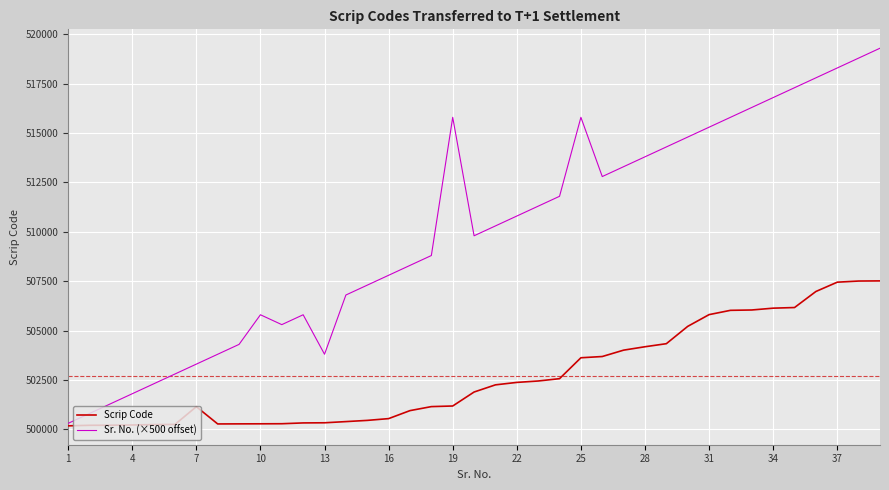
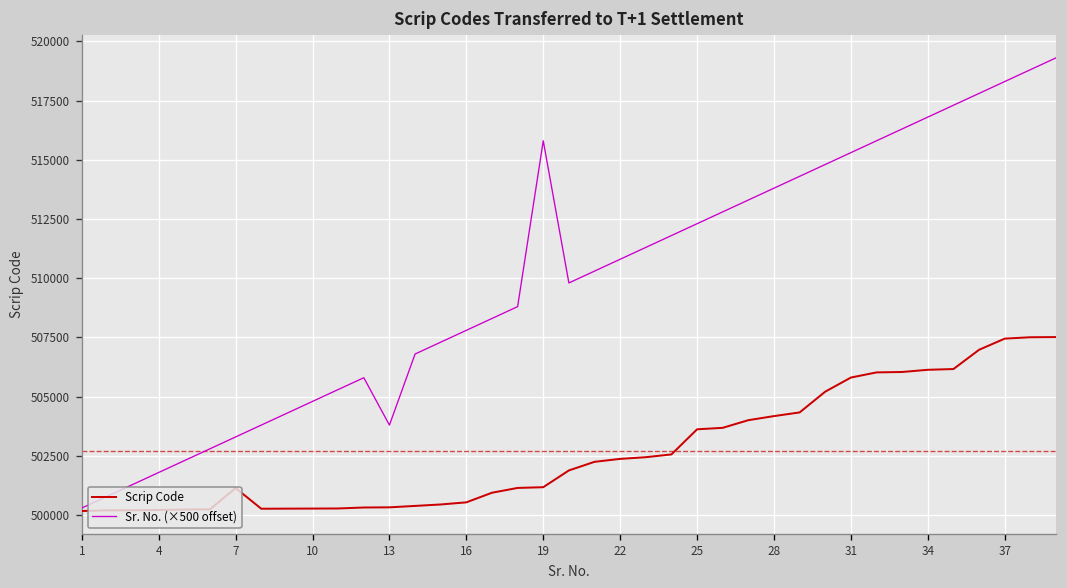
Sr. No. (×500 offset), 10: 505800 -> 504800
Sr. No. (×500 offset), 25: 515800 -> 512300
